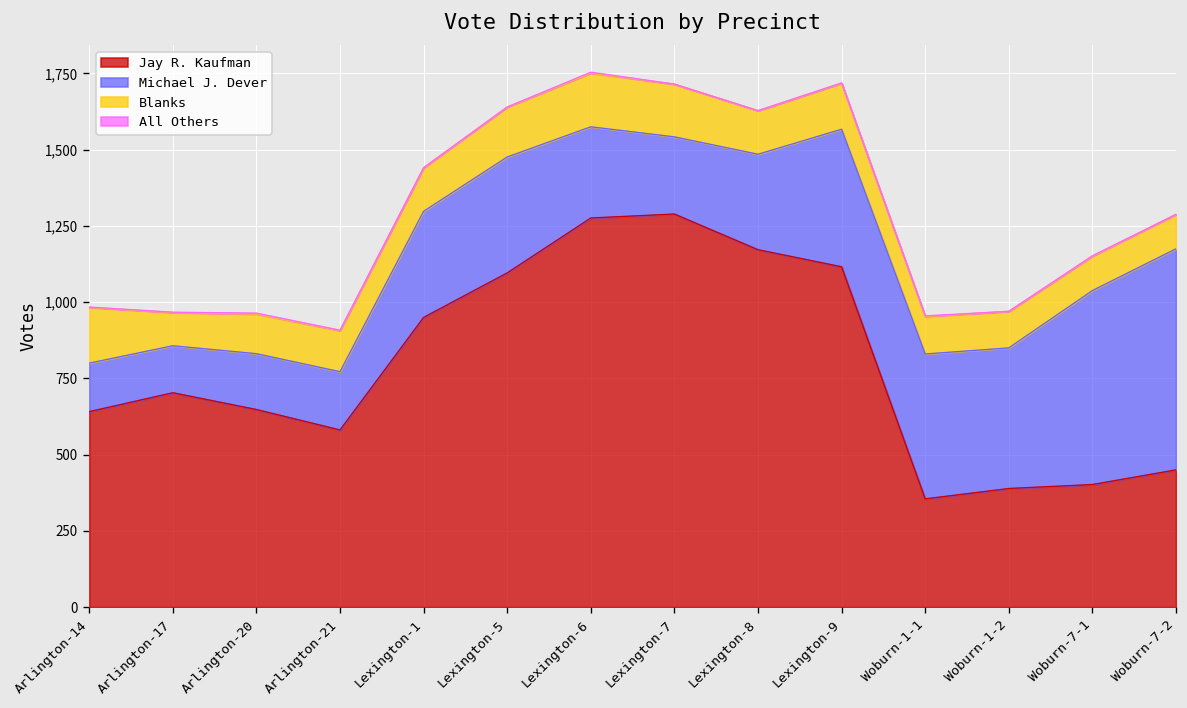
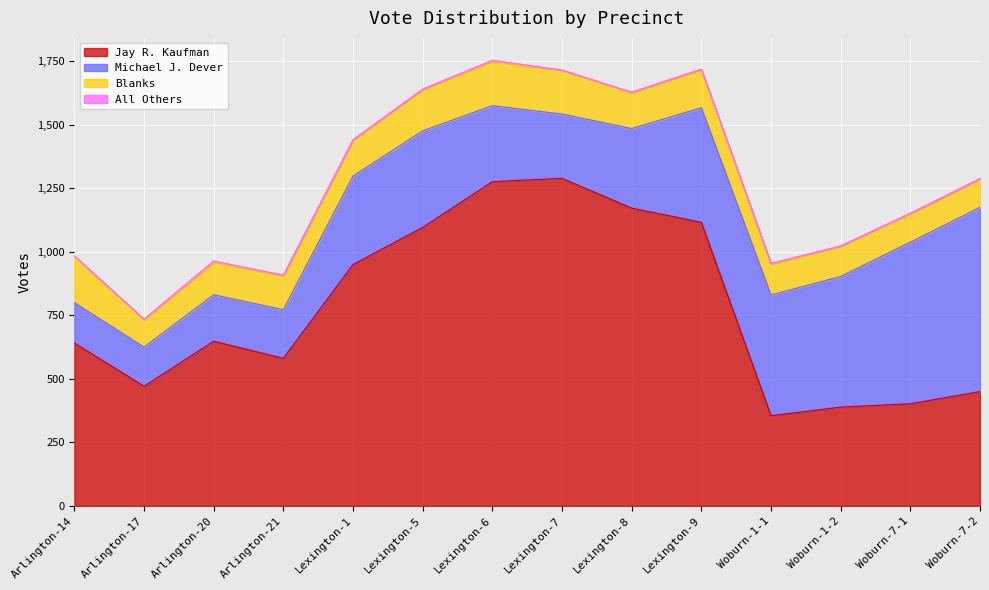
Jay R. Kaufman, Arlington-17: 700 -> 470
Michael J. Dever, Woburn-1-2: 460 -> 510
